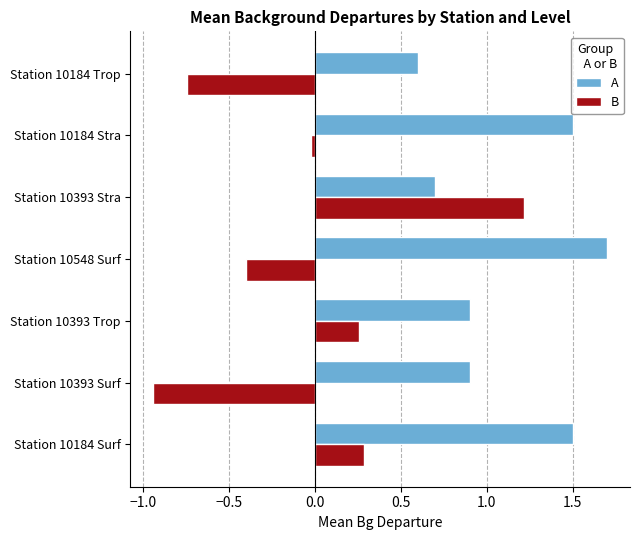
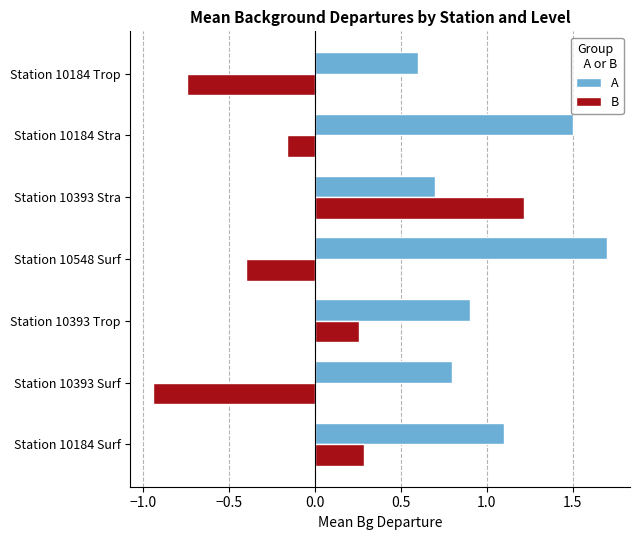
B, Station 10184 Stra: -0.02 -> -0.16
A, Station 10393 Surf: 0.9 -> 0.8
A, Station 10184 Surf: 1.5 -> 1.1
